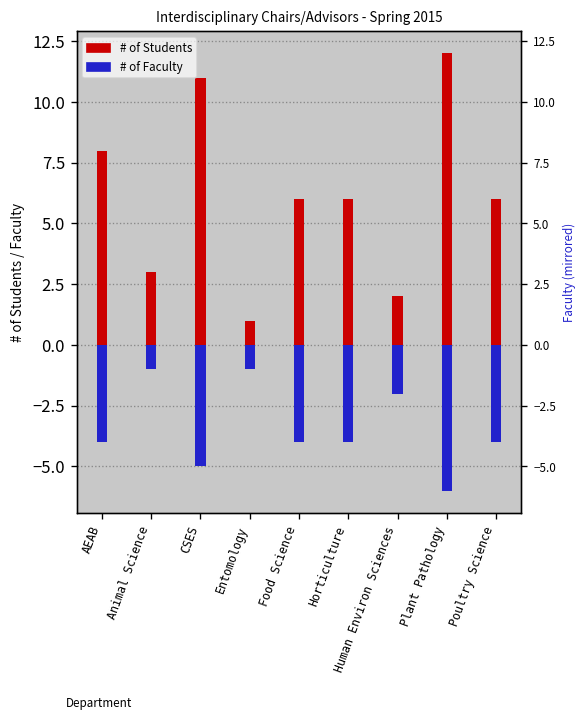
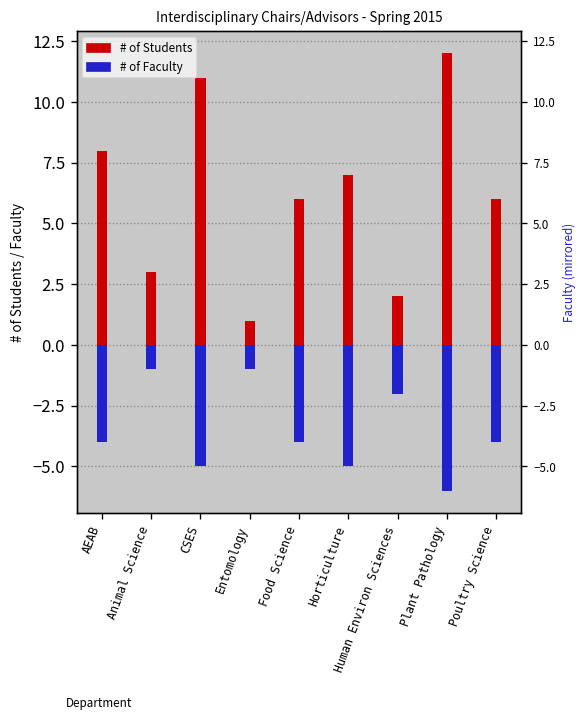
# of Students, Horticulture: 6 -> 7
# of Faculty, Horticulture: -4.0 -> -5.0
